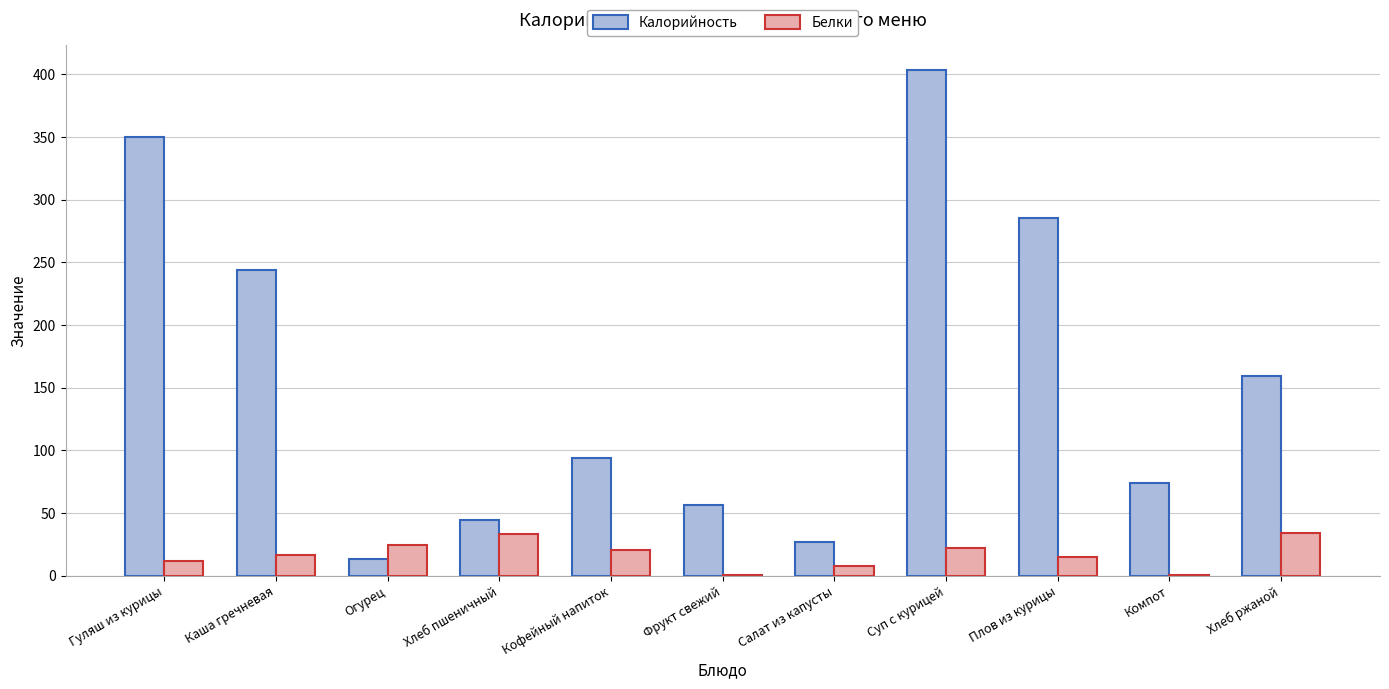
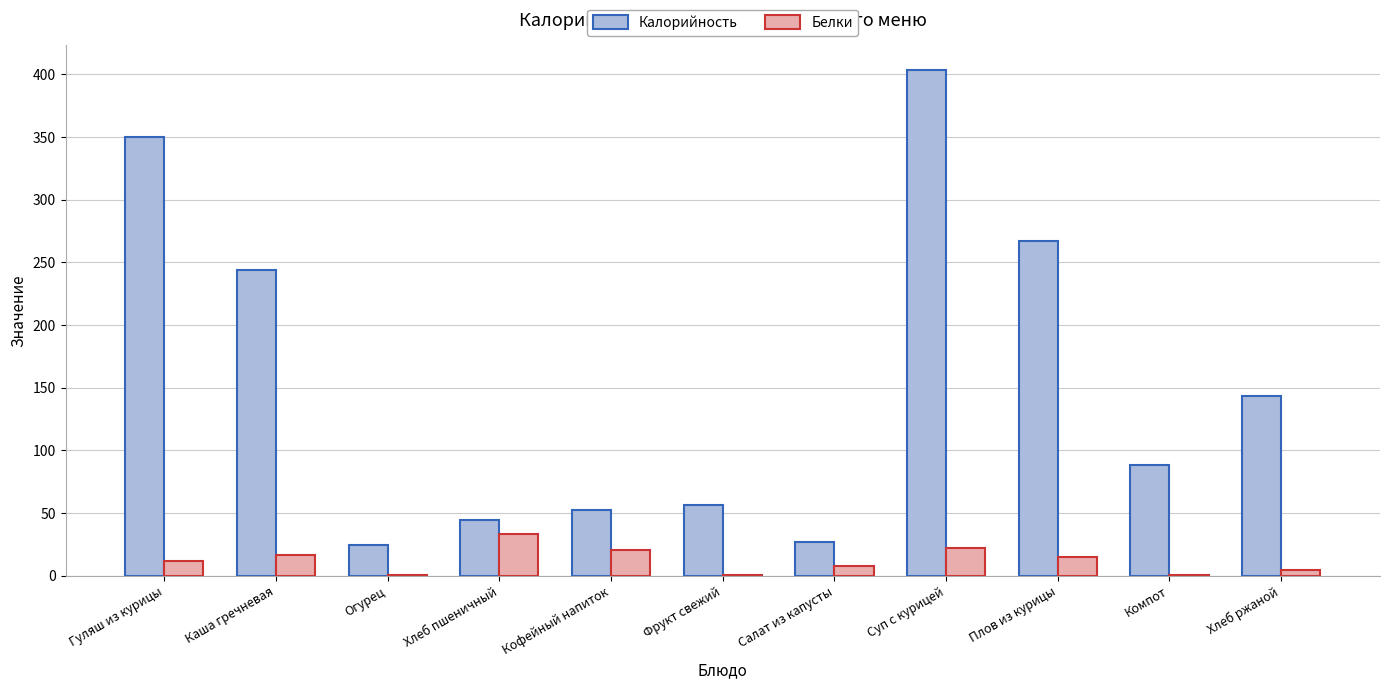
Калорийность, Огурец: 13 -> 24
Белки, Огурец: 24 -> 1
Калорийность, Кофейный напиток: 94 -> 52
Калорийность, Плов из курицы: 286 -> 267
Калорийность, Компот: 74 -> 88
Калорийность, Хлеб ржаной: 159 -> 143
Белки, Хлеб ржаной: 34 -> 4
